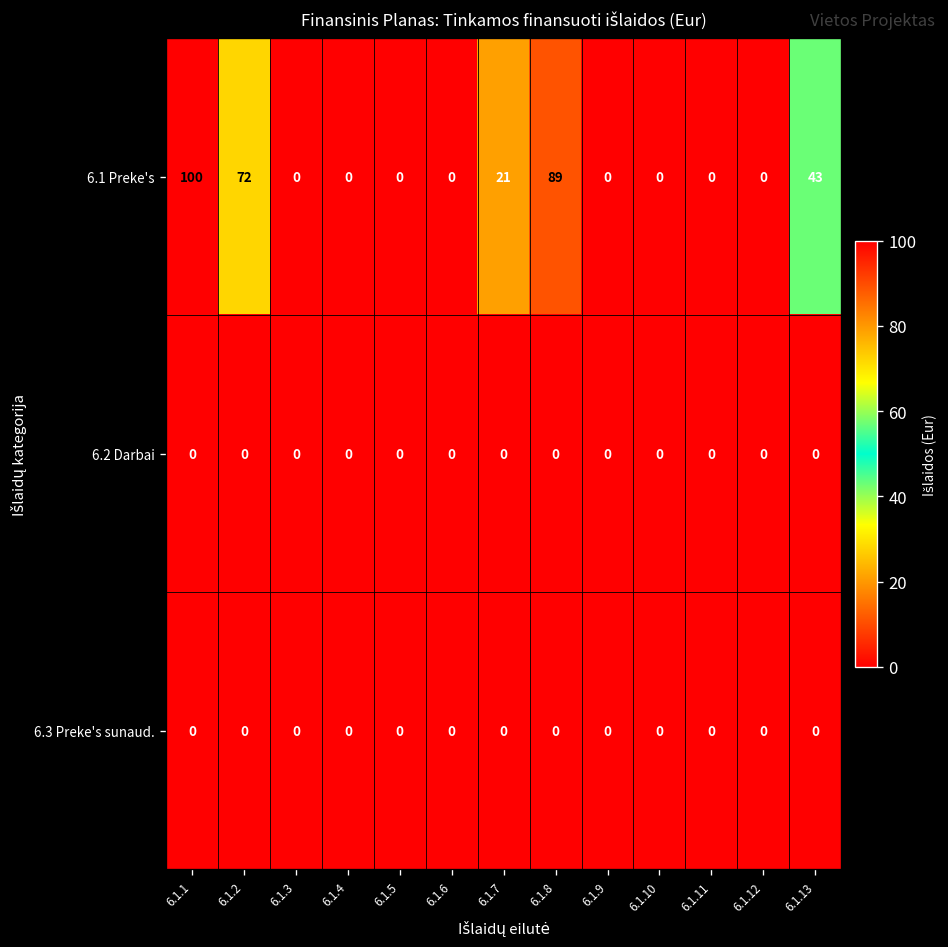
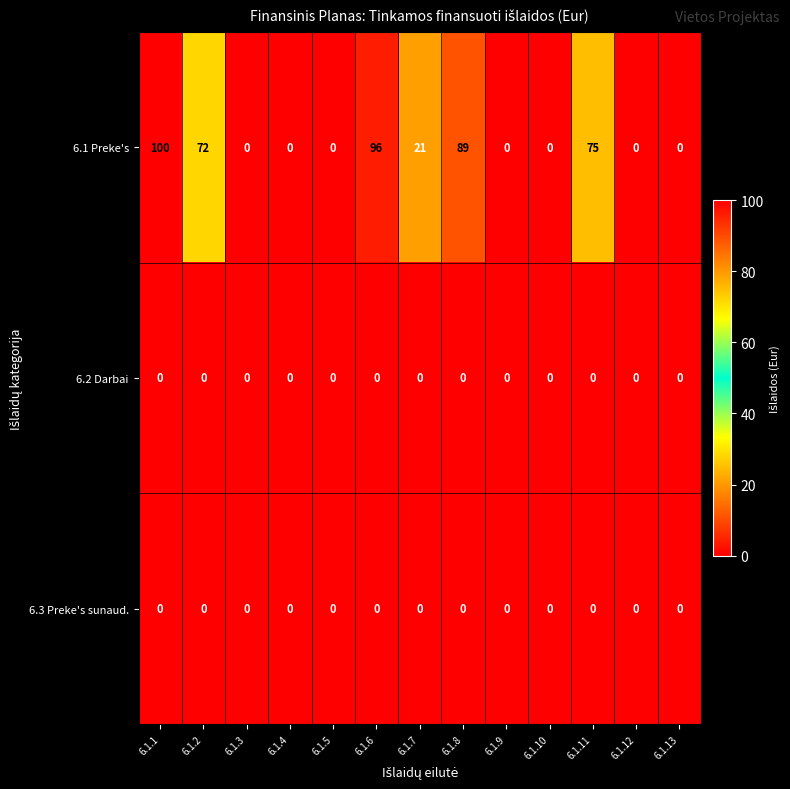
6.1 Preke's, 6.1.6: 0 -> 96
6.1 Preke's, 6.1.11: 0 -> 75
6.1 Preke's, 6.1.13: 43 -> 0
